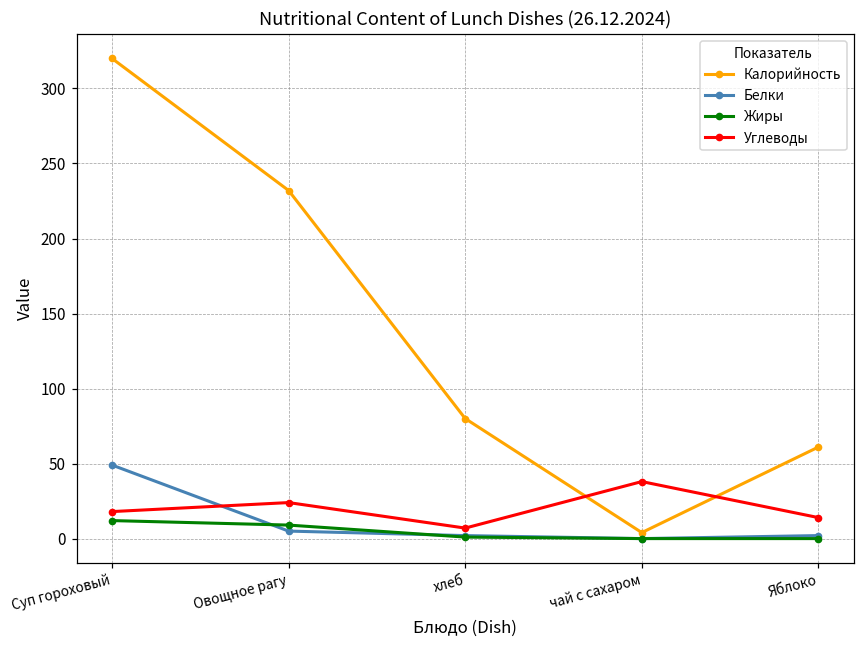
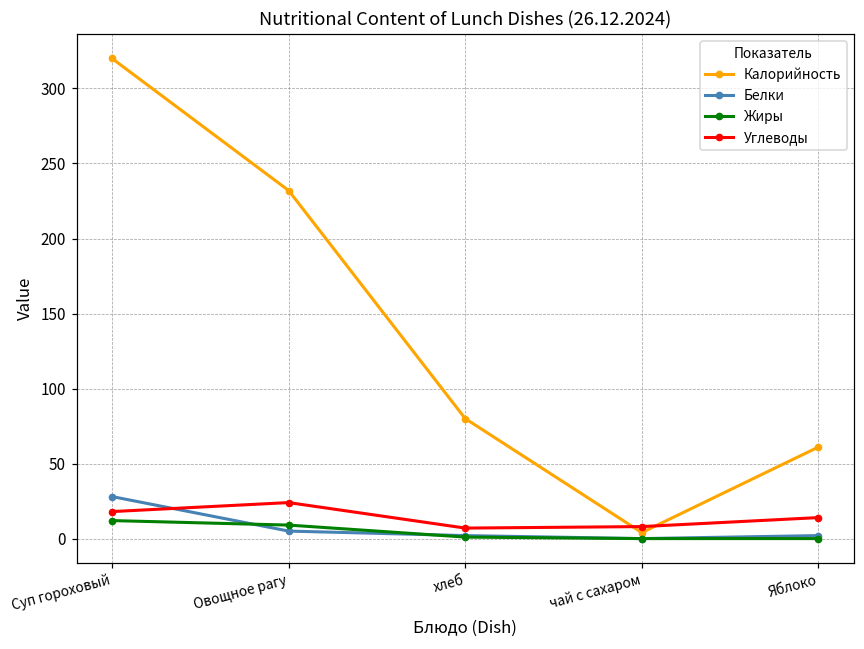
Белки, Суп гороховый: 49 -> 28
Углеводы, чай с сахаром: 38 -> 8
